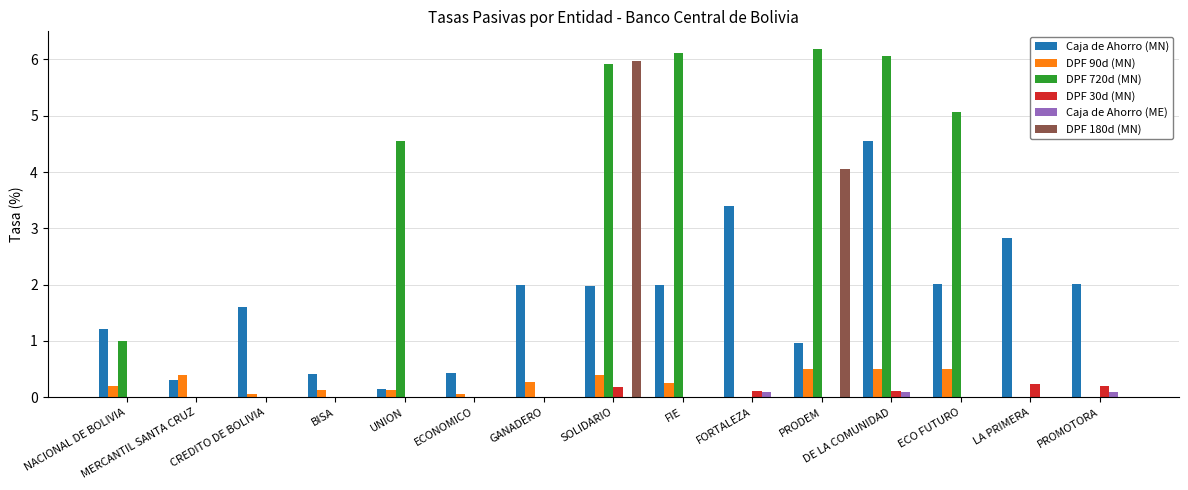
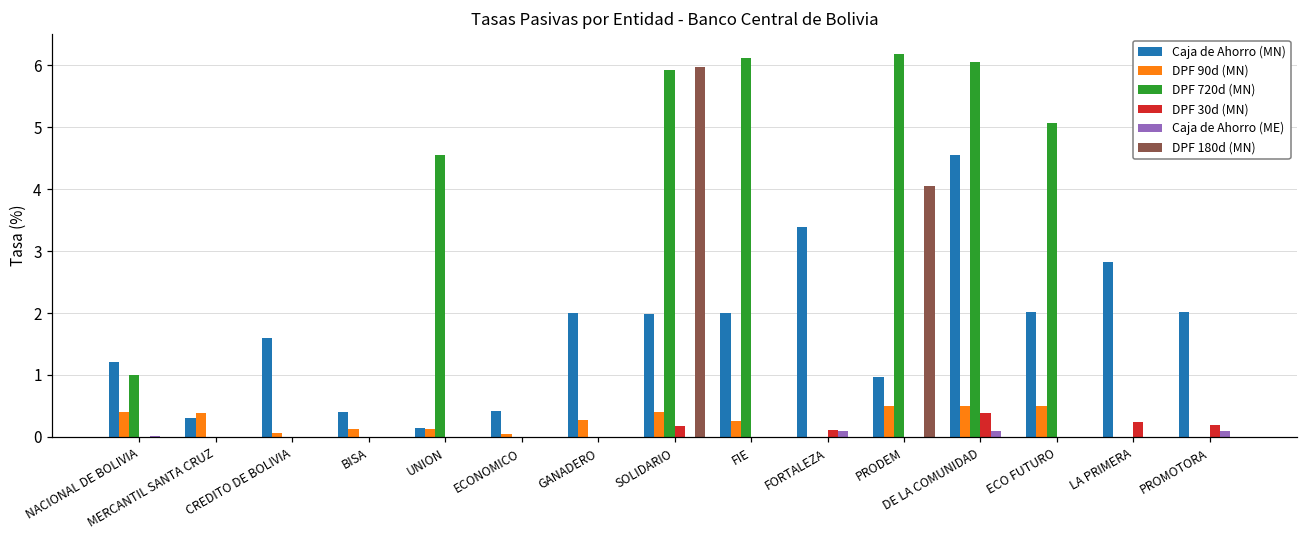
DPF 90d (MN), NACIONAL DE BOLIVIA: 0.2 -> 0.4
DPF 30d (MN), DE LA COMUNIDAD: 0.1 -> 0.4
